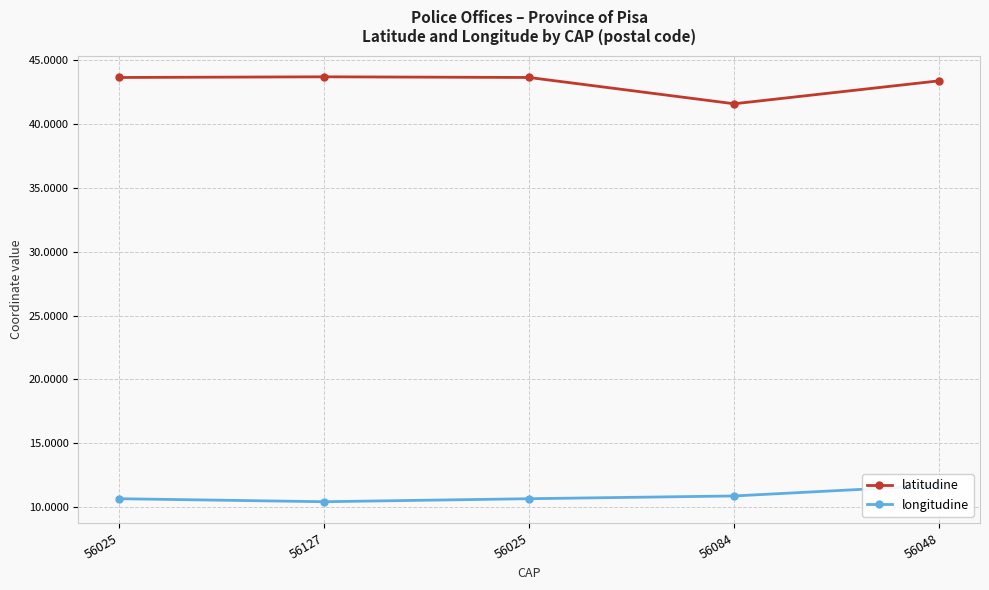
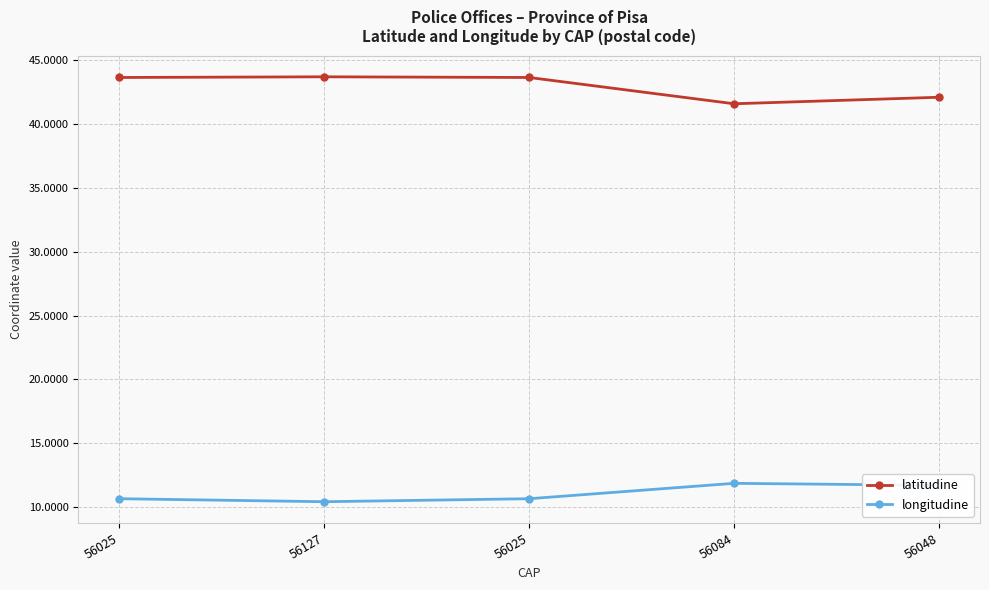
longitudine, 56084: 10.9 -> 11.8
latitudine, 56048: 43.4 -> 42.1
